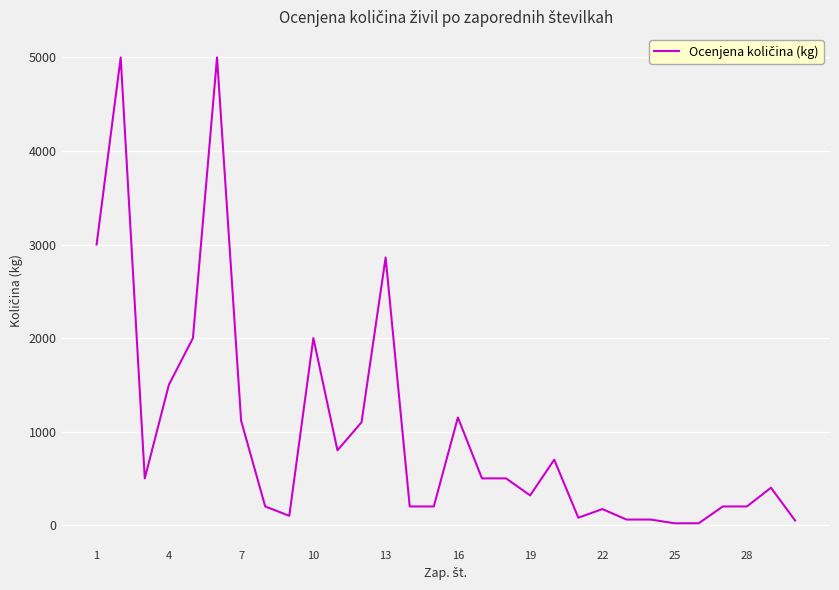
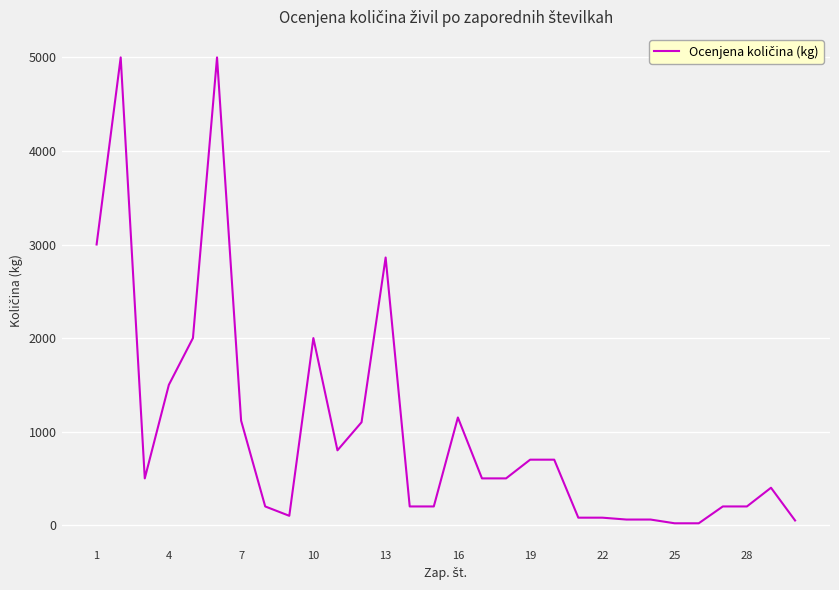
19: 300 -> 700
22: 200 -> 100
